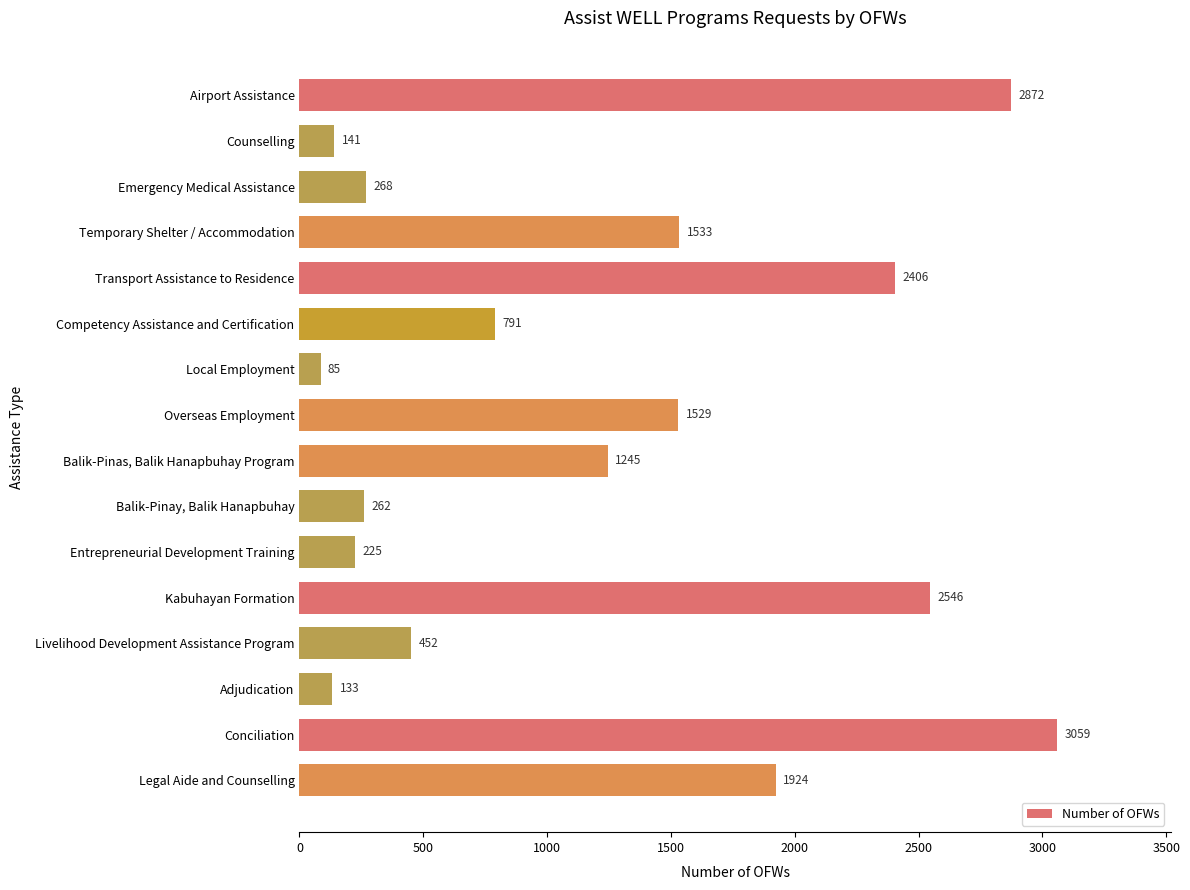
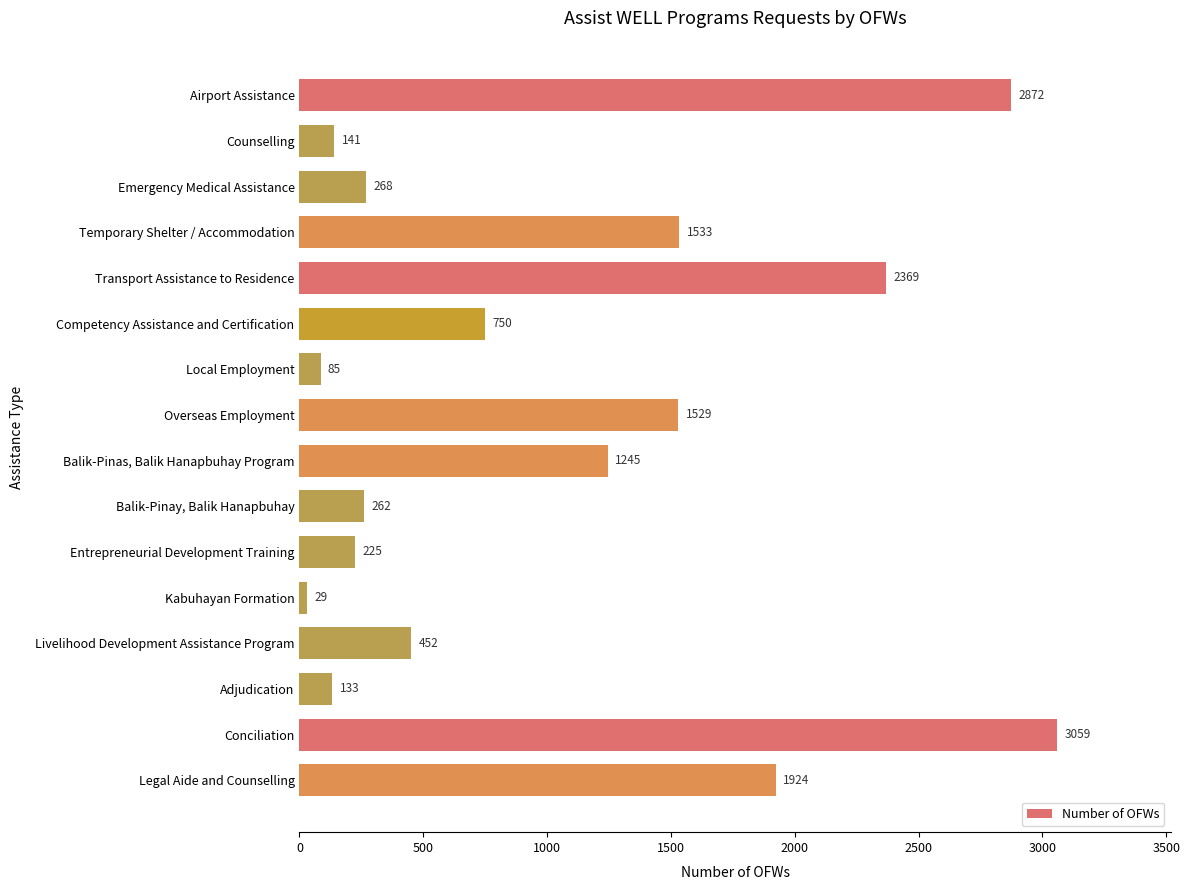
Transport Assistance to Residence: 2406 -> 2369
Competency Assistance and Certification: 791 -> 750
Kabuhayan Formation: 2546 -> 29
